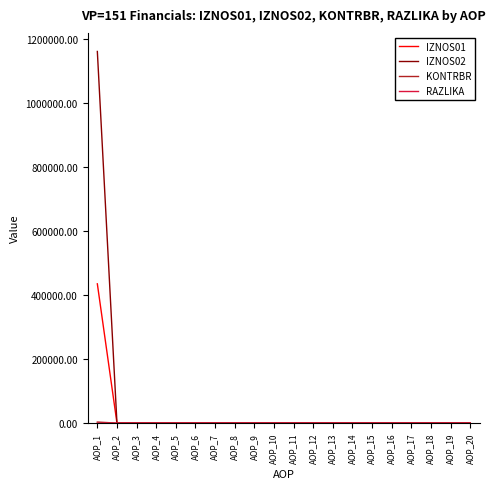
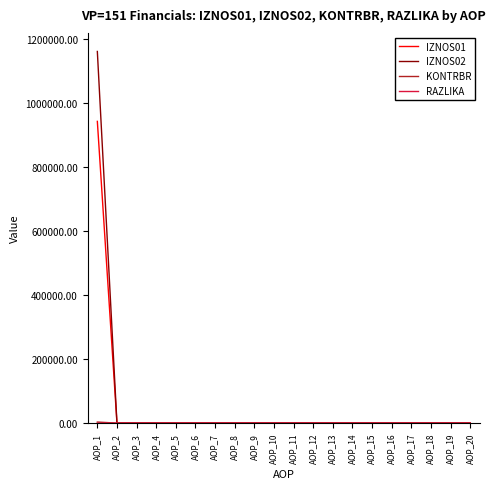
IZNOS01, AOP_1: 430000 -> 940000
